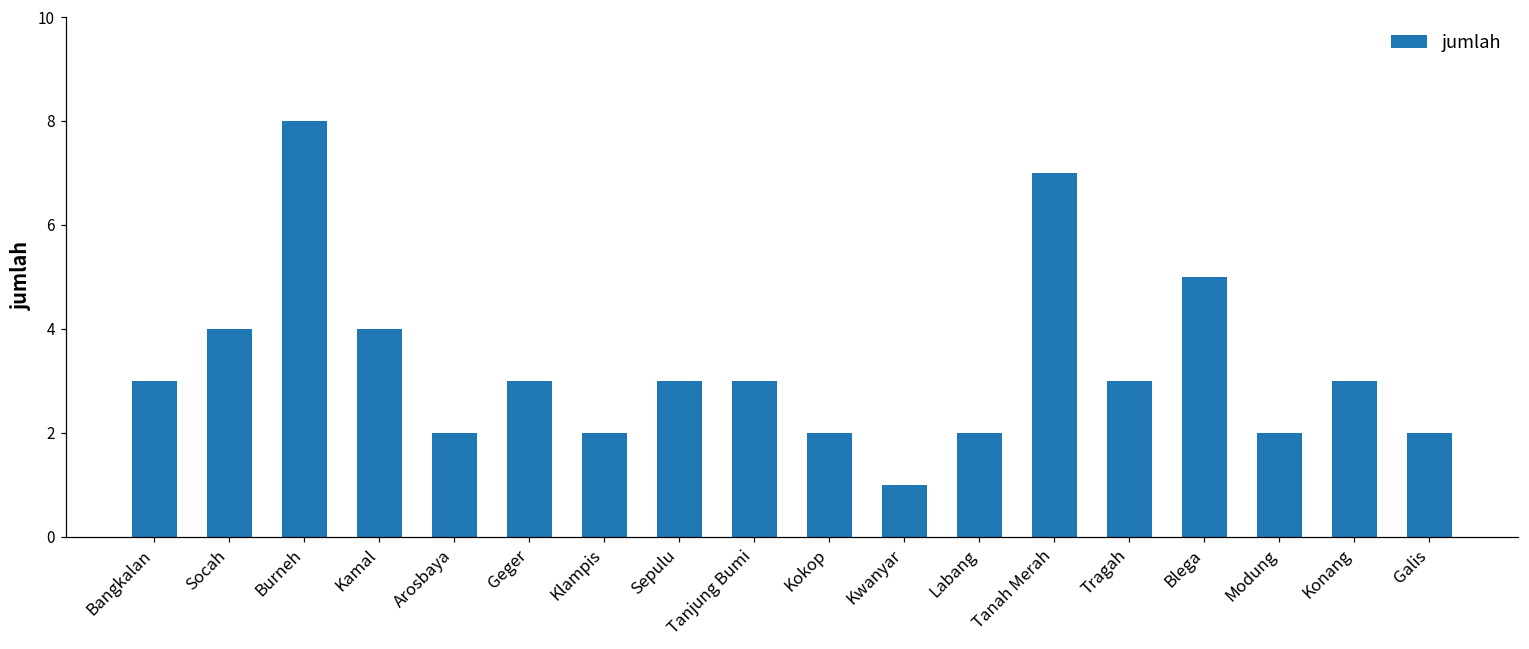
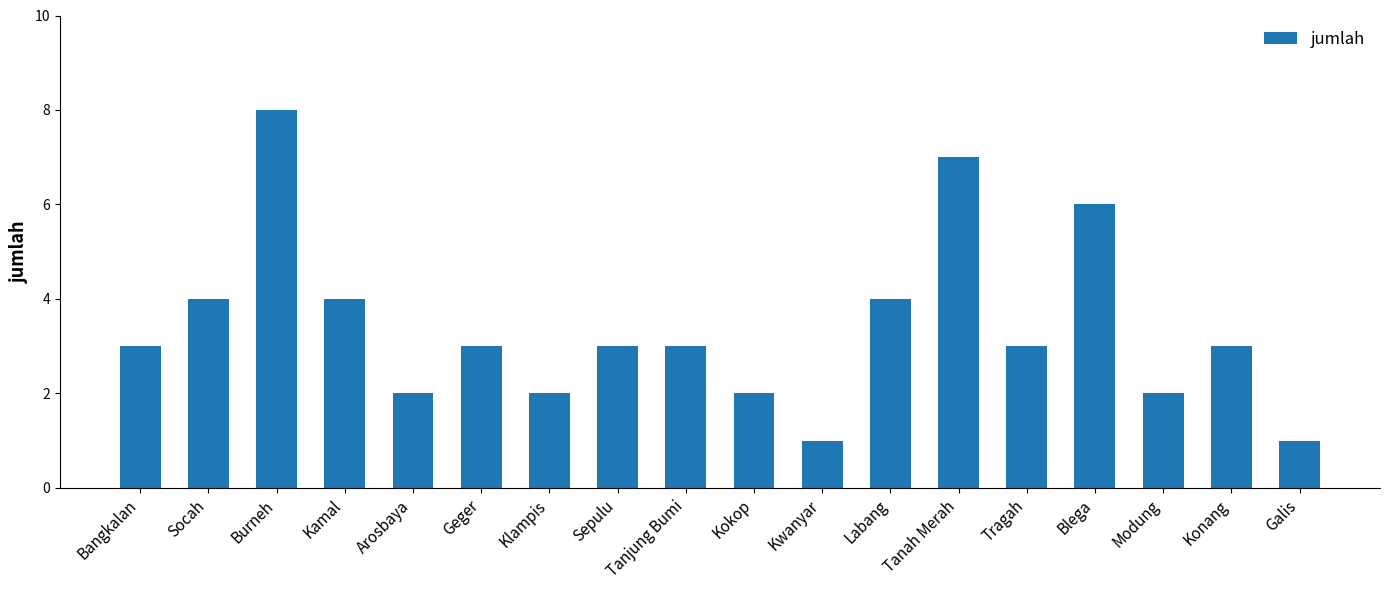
Labang: 2 -> 4
Blega: 5 -> 6
Galis: 2 -> 1
